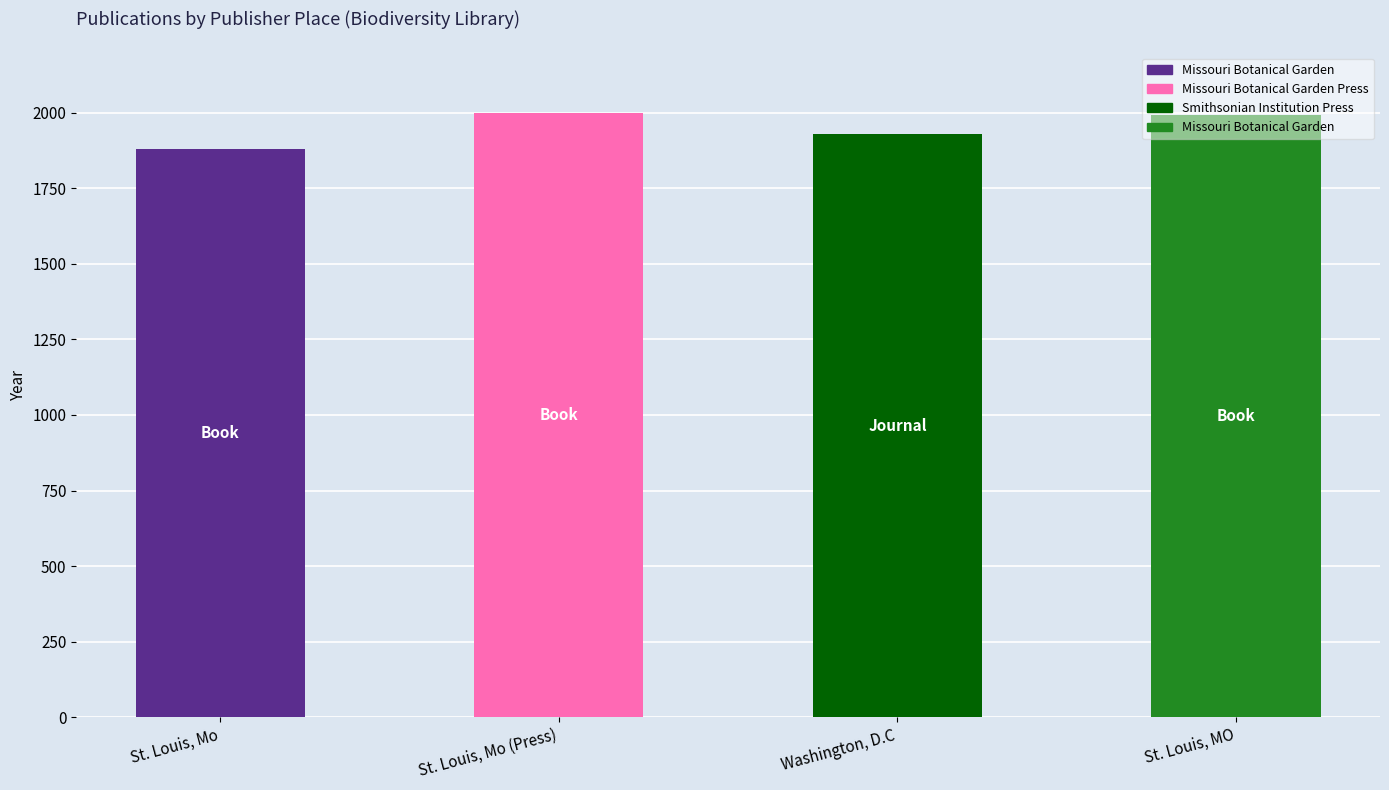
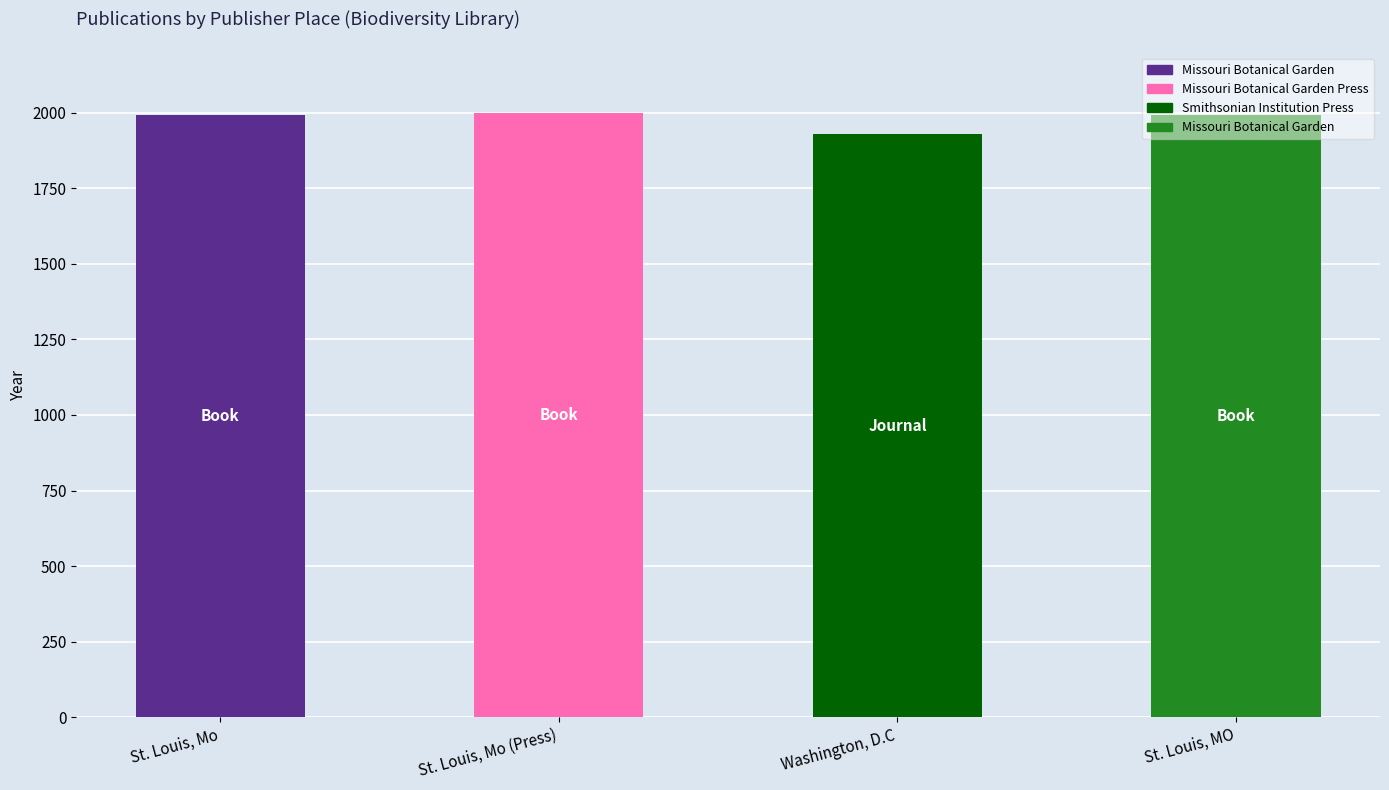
St. Louis, Mo: 1880 -> 1990
